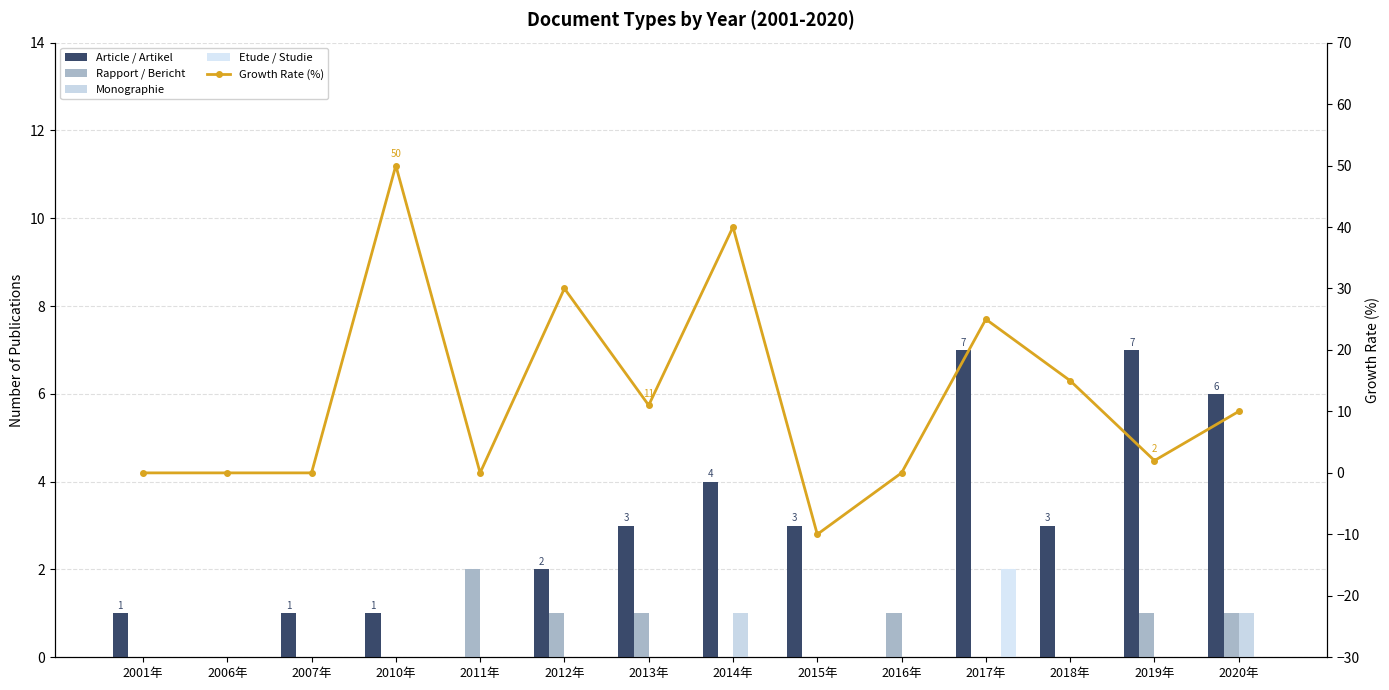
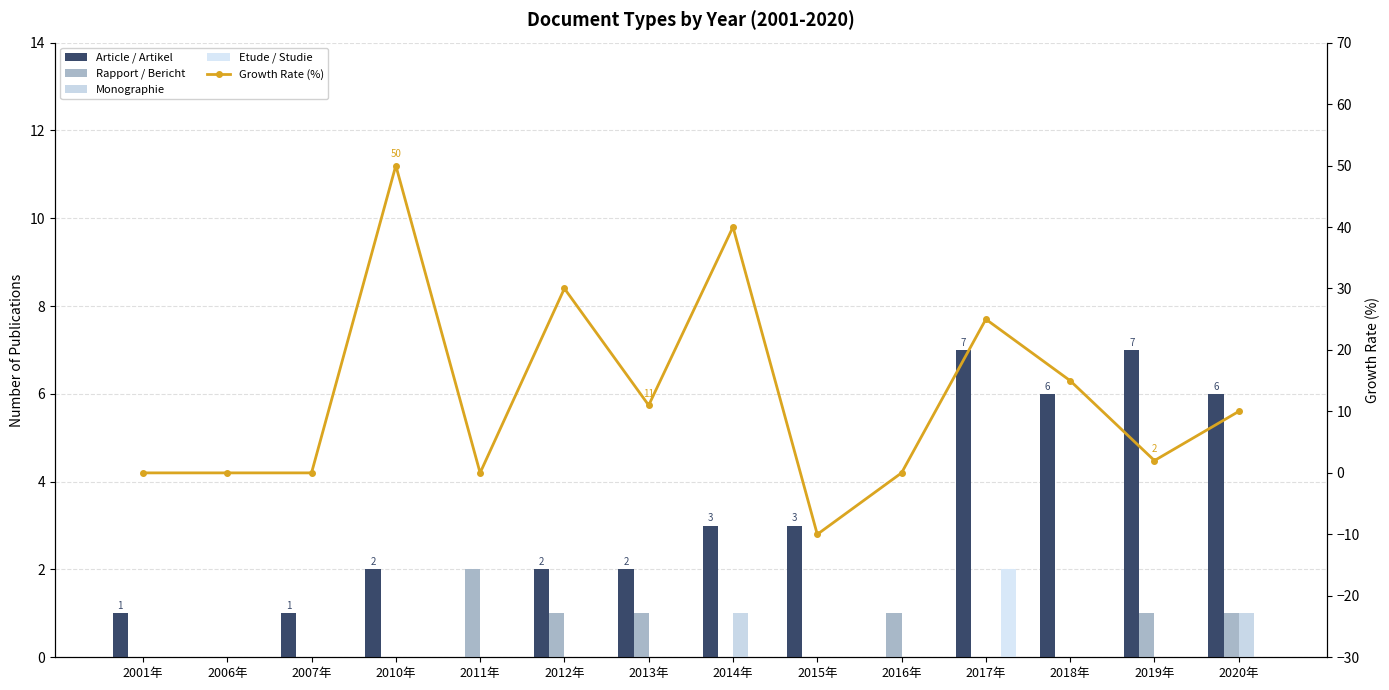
Article / Artikel, 2010年: 1 -> 2
Article / Artikel, 2013年: 3 -> 2
Article / Artikel, 2014年: 4 -> 3
Article / Artikel, 2018年: 3 -> 6
